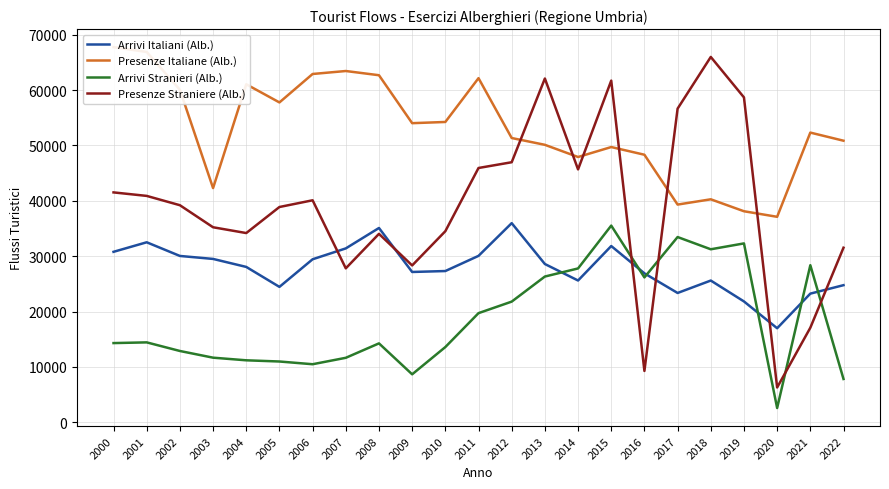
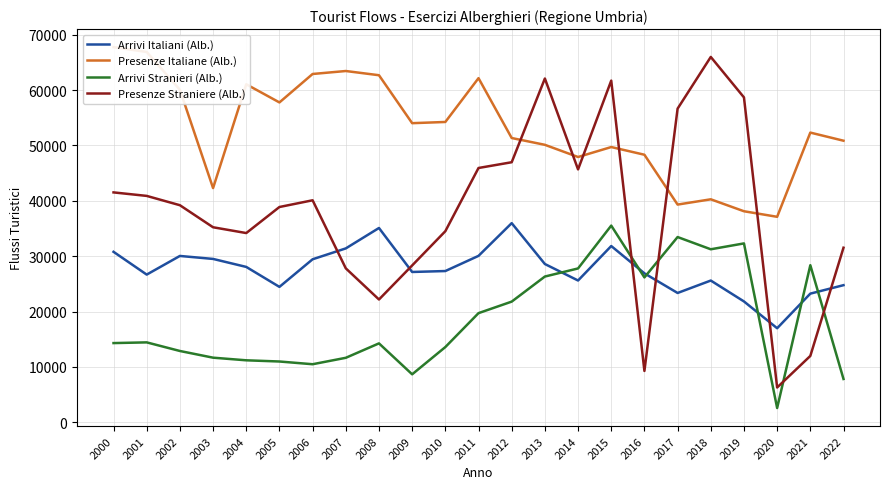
Arrivi Italiani (Alb.), 2001: 33000 -> 27000
Presenze Straniere (Alb.), 2008: 34000 -> 22000
Presenze Straniere (Alb.), 2021: 17000 -> 12000
